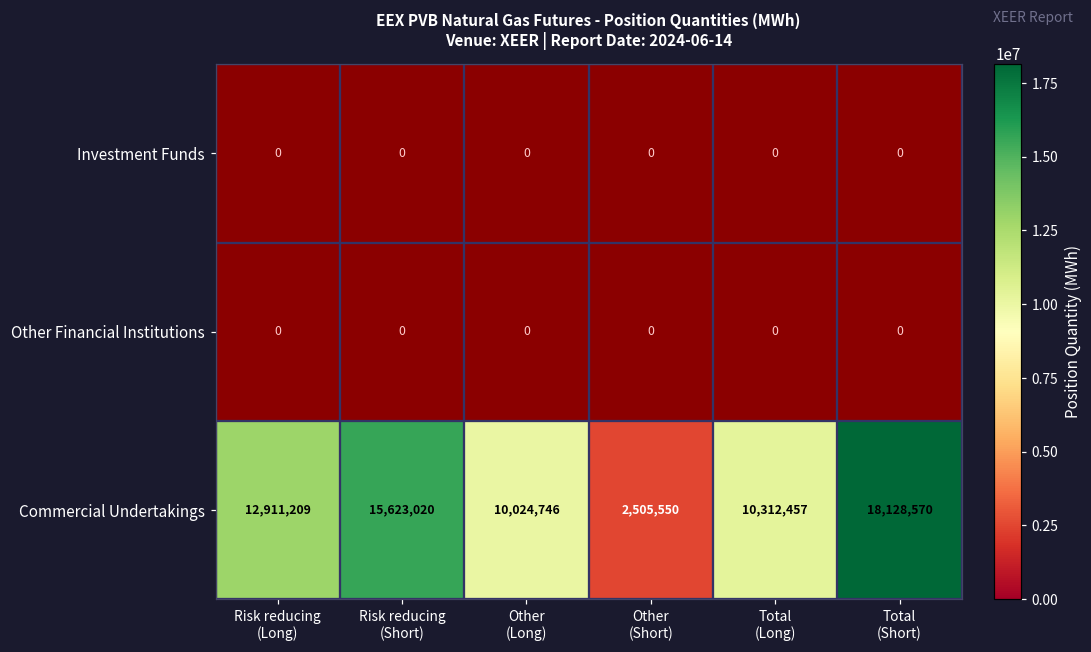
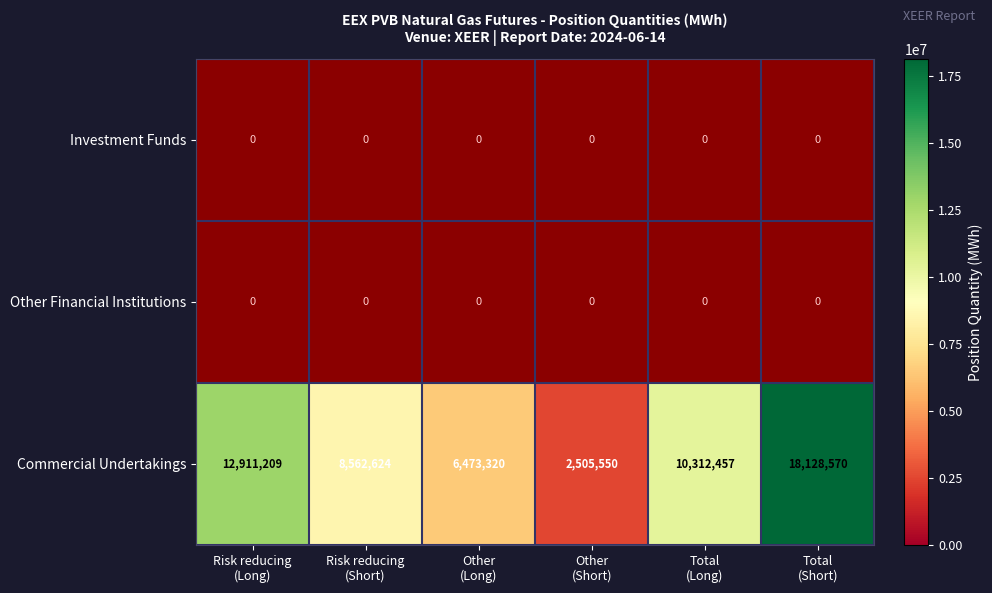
Commercial Undertakings, Risk reducing (Short): 15,623,020 -> 8,562,624
Commercial Undertakings, Other (Long): 10,024,746 -> 6,473,320
